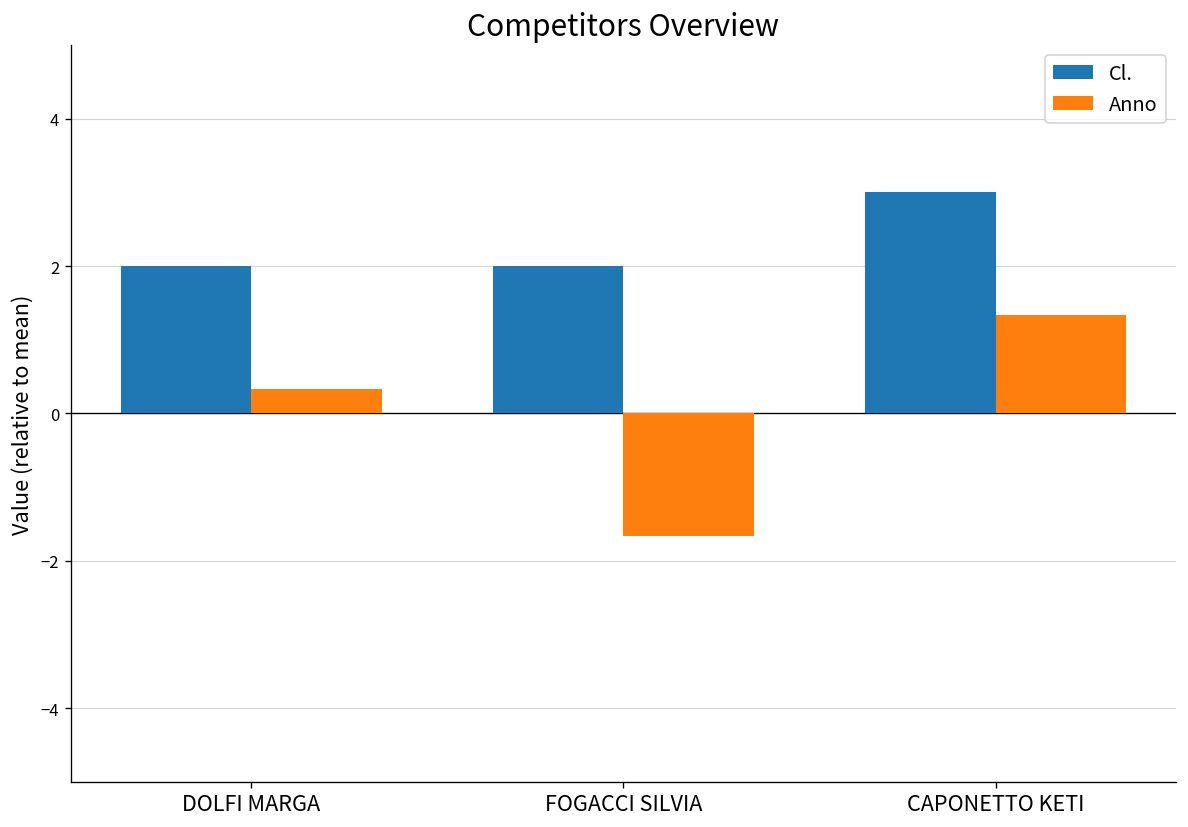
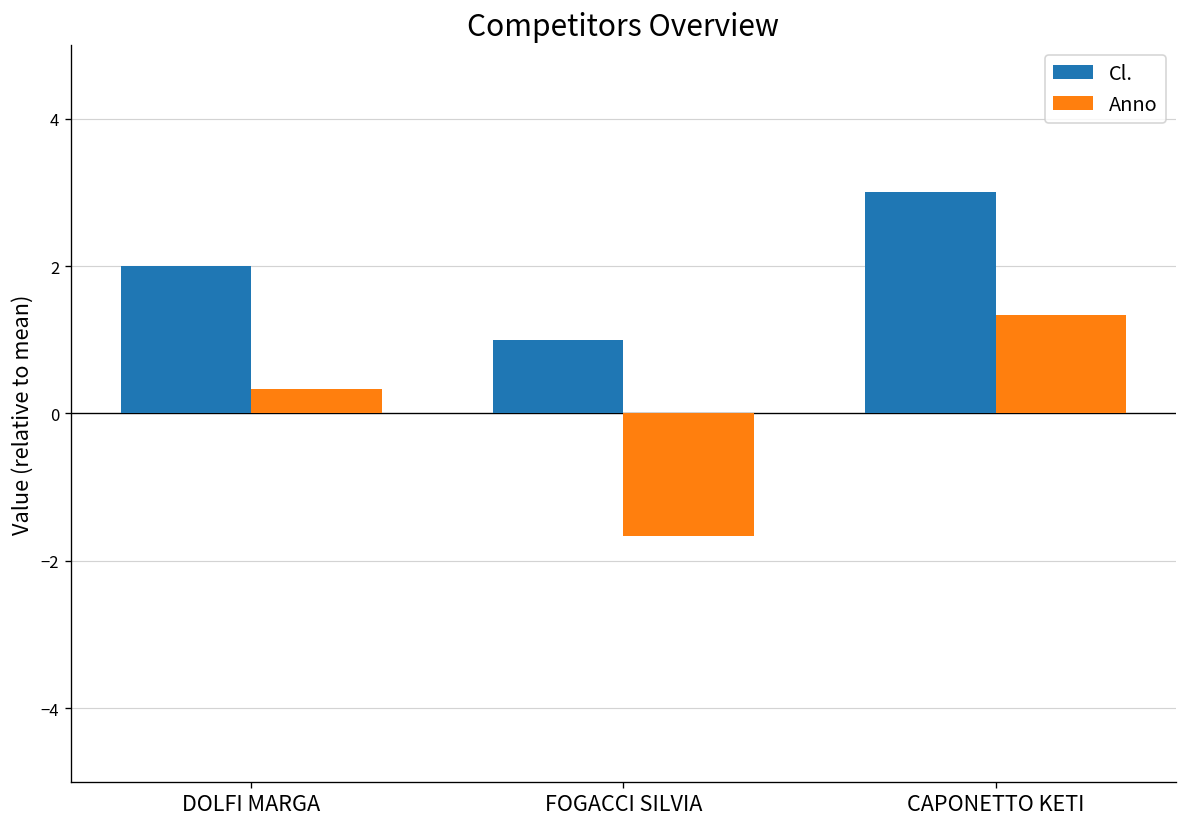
Cl., FOGACCI SILVIA: 2 -> 1
